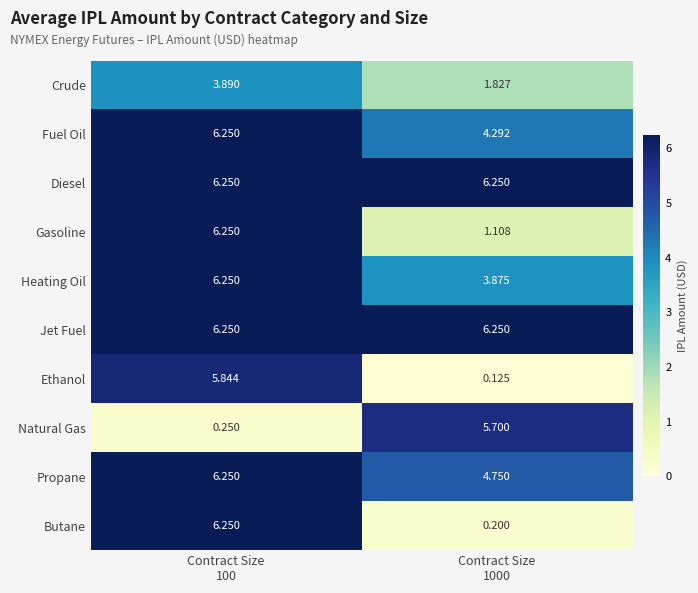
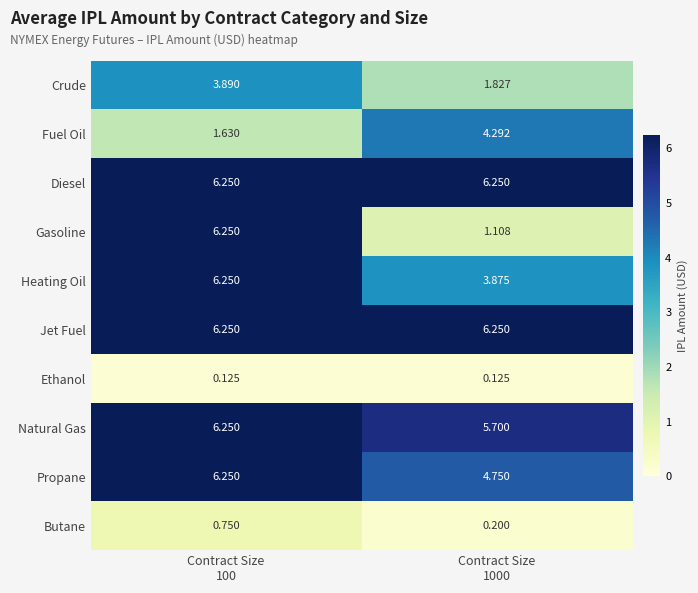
Fuel Oil, Contract Size 100: 6.250 -> 1.630
Ethanol, Contract Size 100: 5.844 -> 0.125
Natural Gas, Contract Size 100: 0.250 -> 6.250
Butane, Contract Size 100: 6.250 -> 0.750
